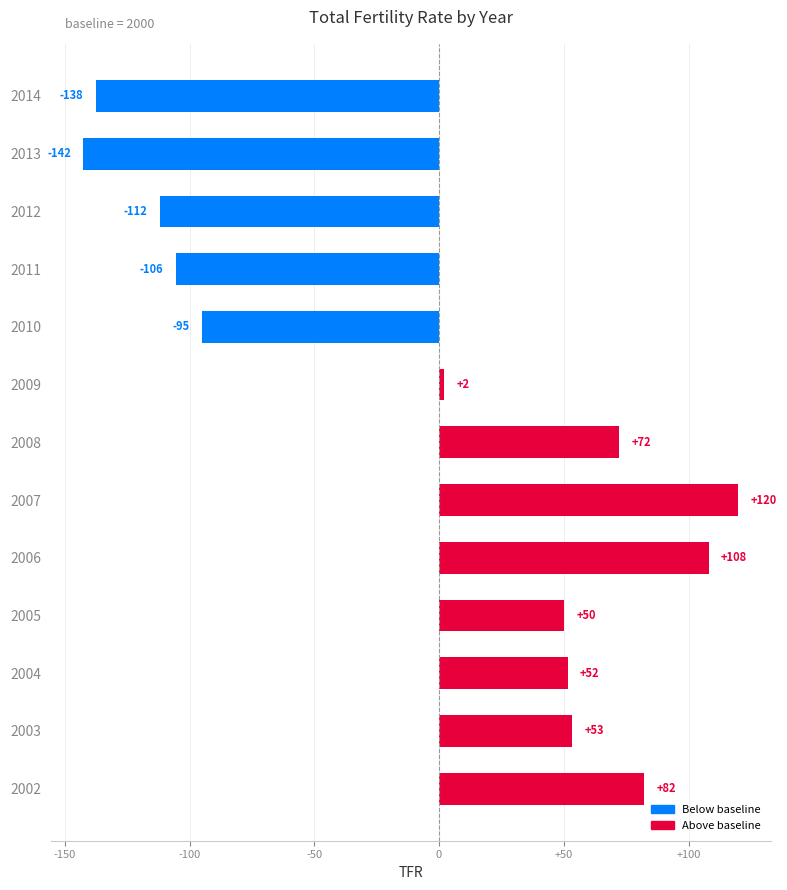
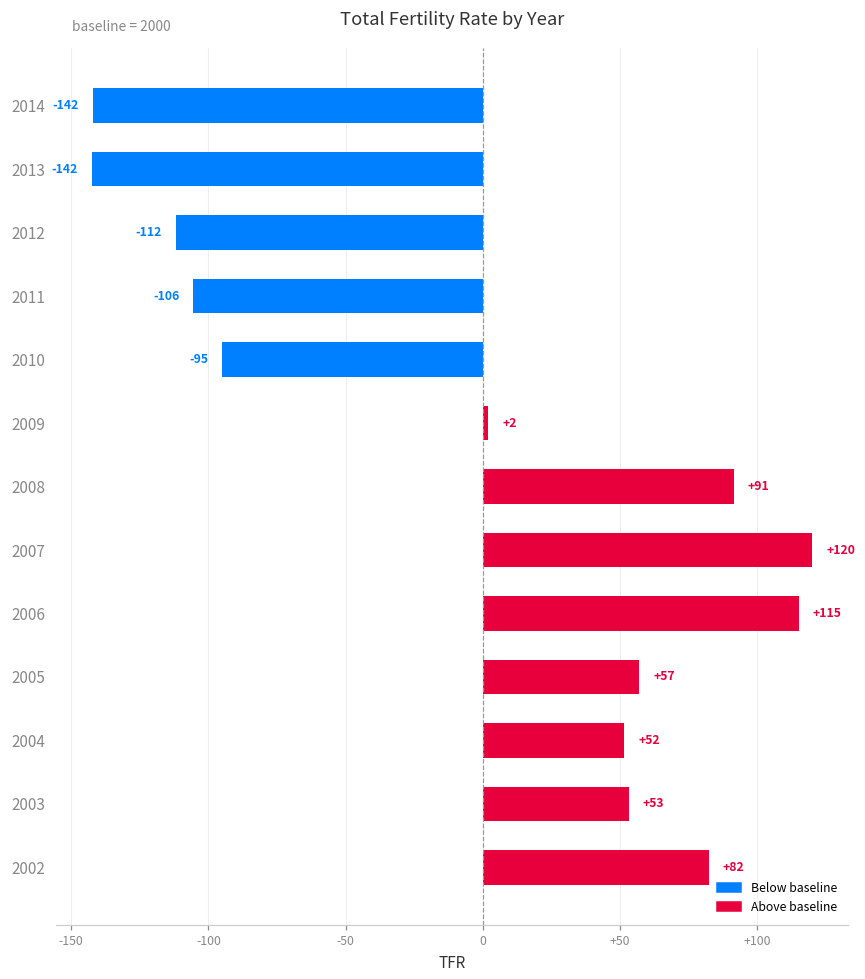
2014: -138 -> -142
2008: +72 -> +91
2006: +108 -> +115
2005: +50 -> +57
